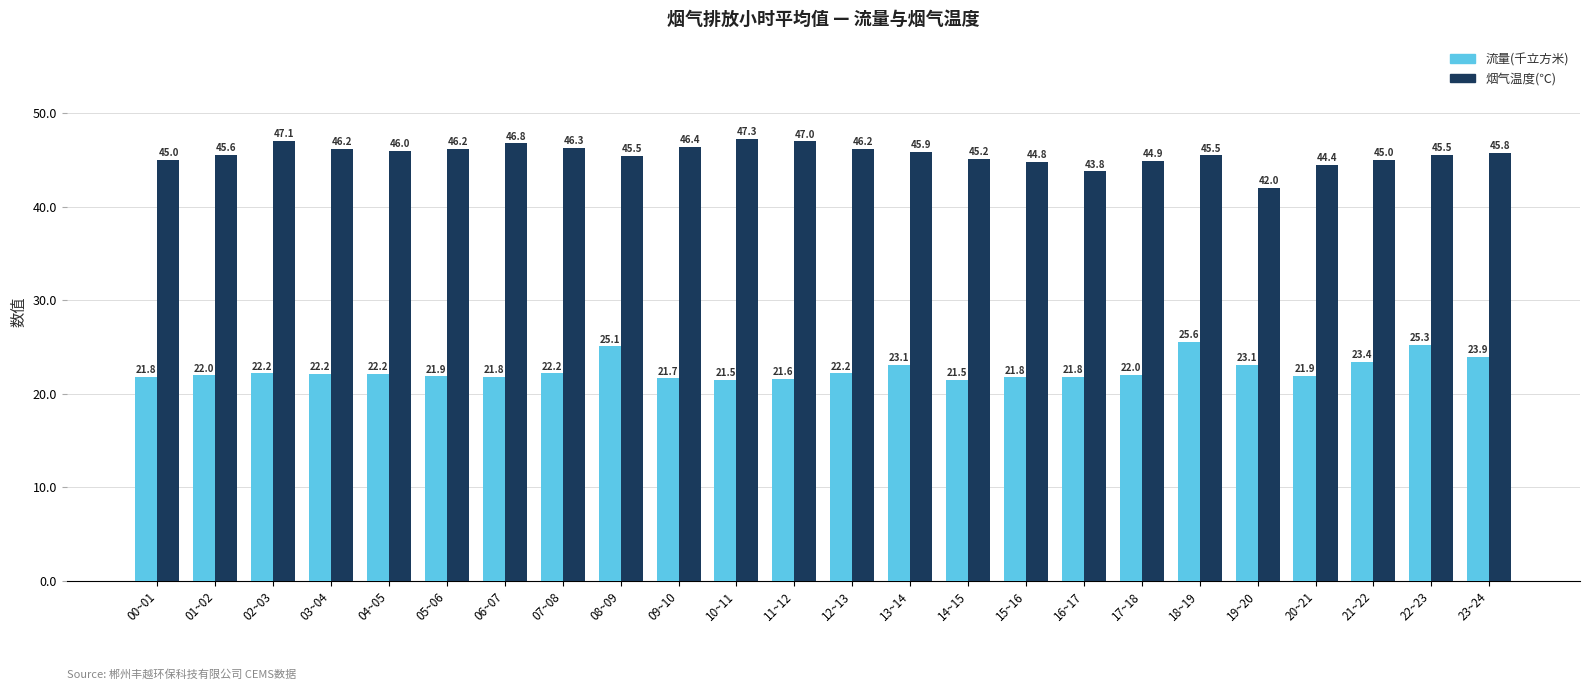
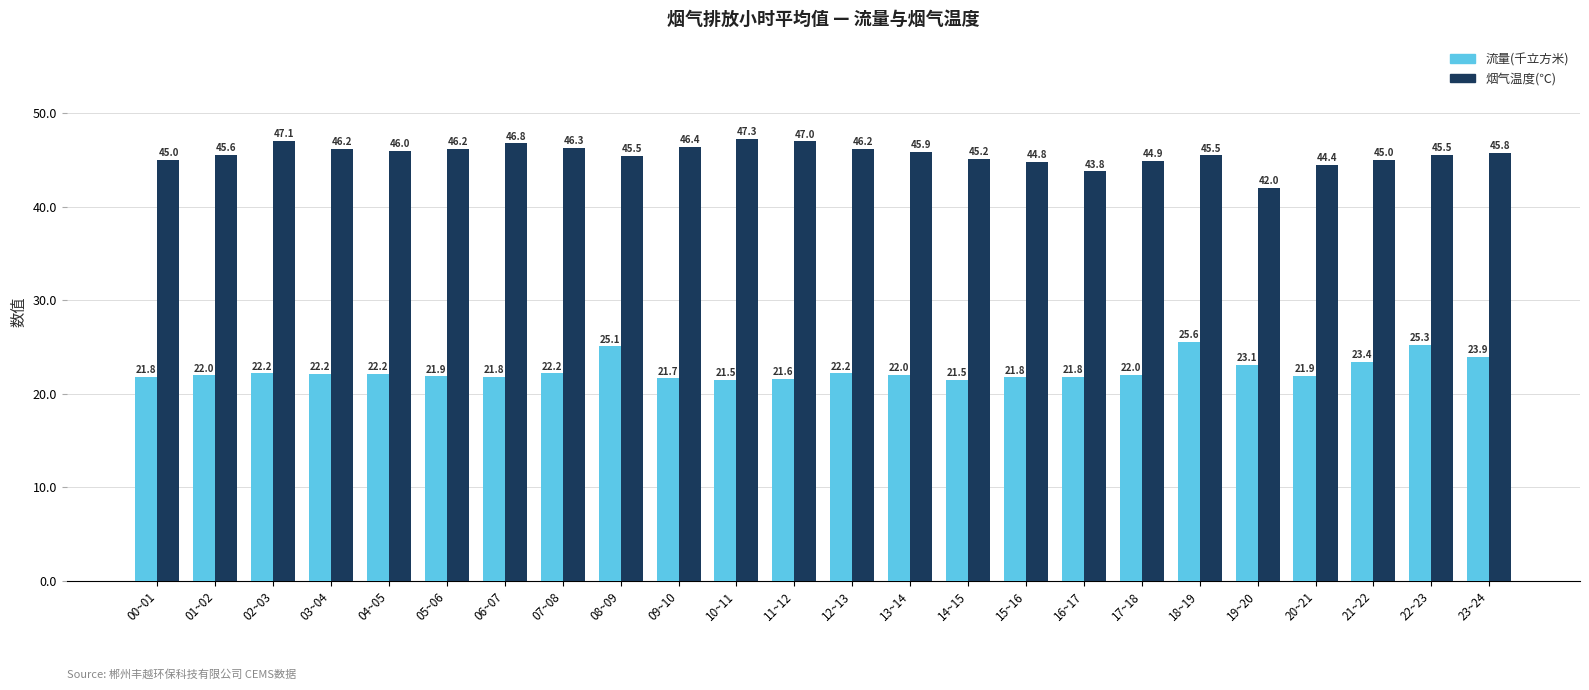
流量(千立方米), 13~14: 23.1 -> 22.0
